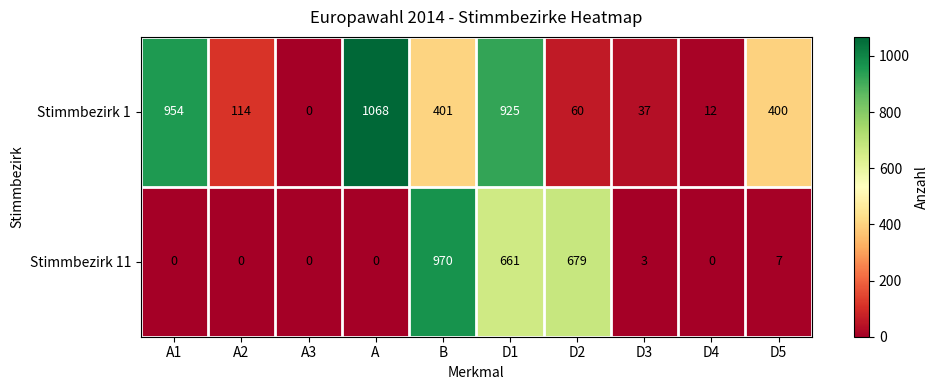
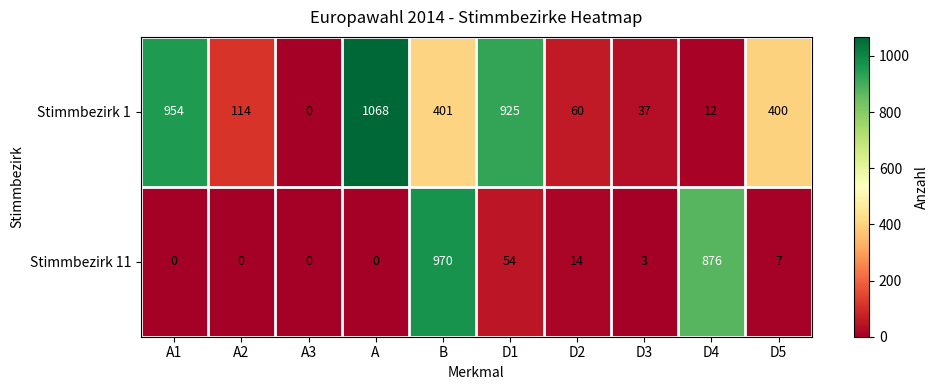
Stimmbezirk 11, D1: 661 -> 54
Stimmbezirk 11, D2: 679 -> 14
Stimmbezirk 11, D4: 0 -> 876
